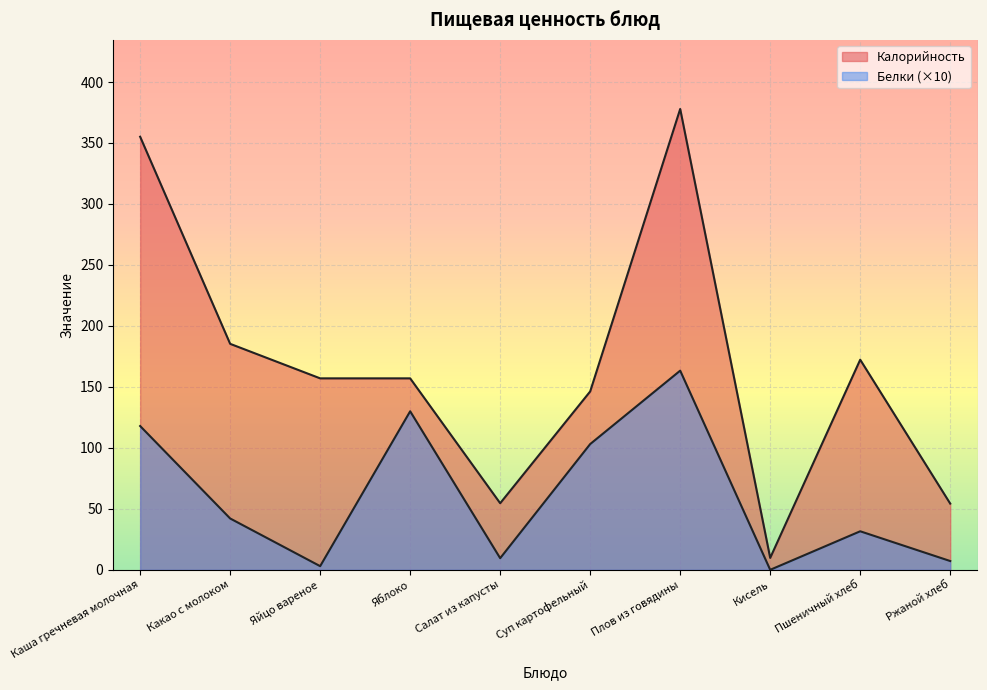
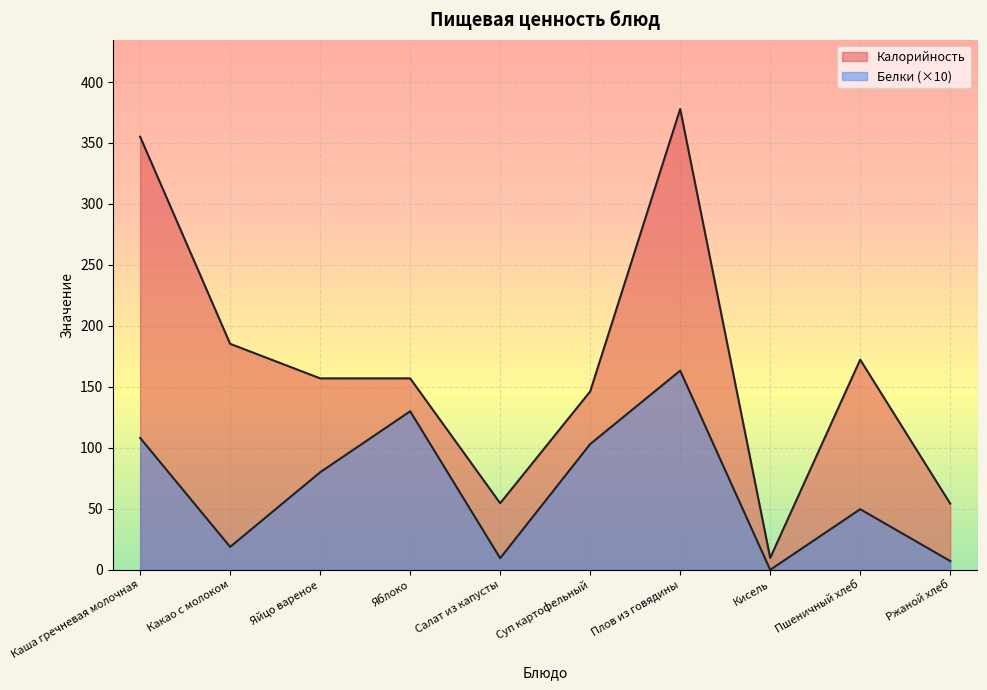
Белки (×10), Каша гречневая молочная: 118 -> 108
Белки (×10), Какао с молоком: 42 -> 19
Белки (×10), Яйцо вареное: 3 -> 80
Белки (×10), Пшеничный хлеб: 32 -> 50
